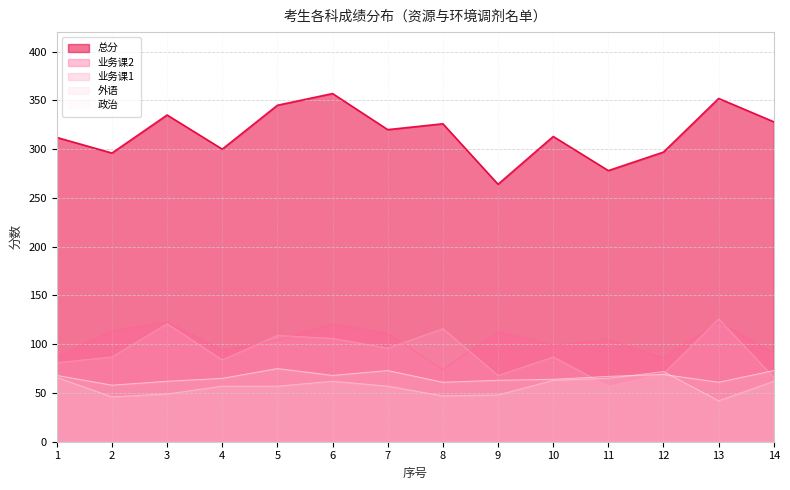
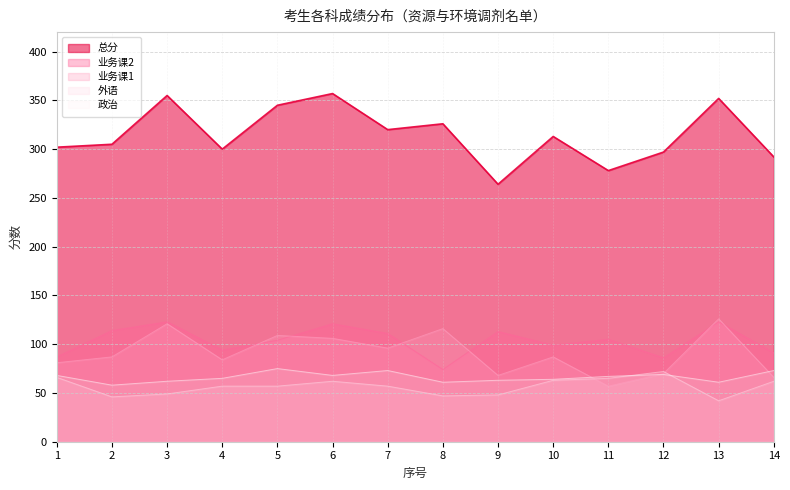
总分, 1: 310 -> 300
总分, 2: 300 -> 310
总分, 3: 340 -> 360
总分, 14: 330 -> 290
